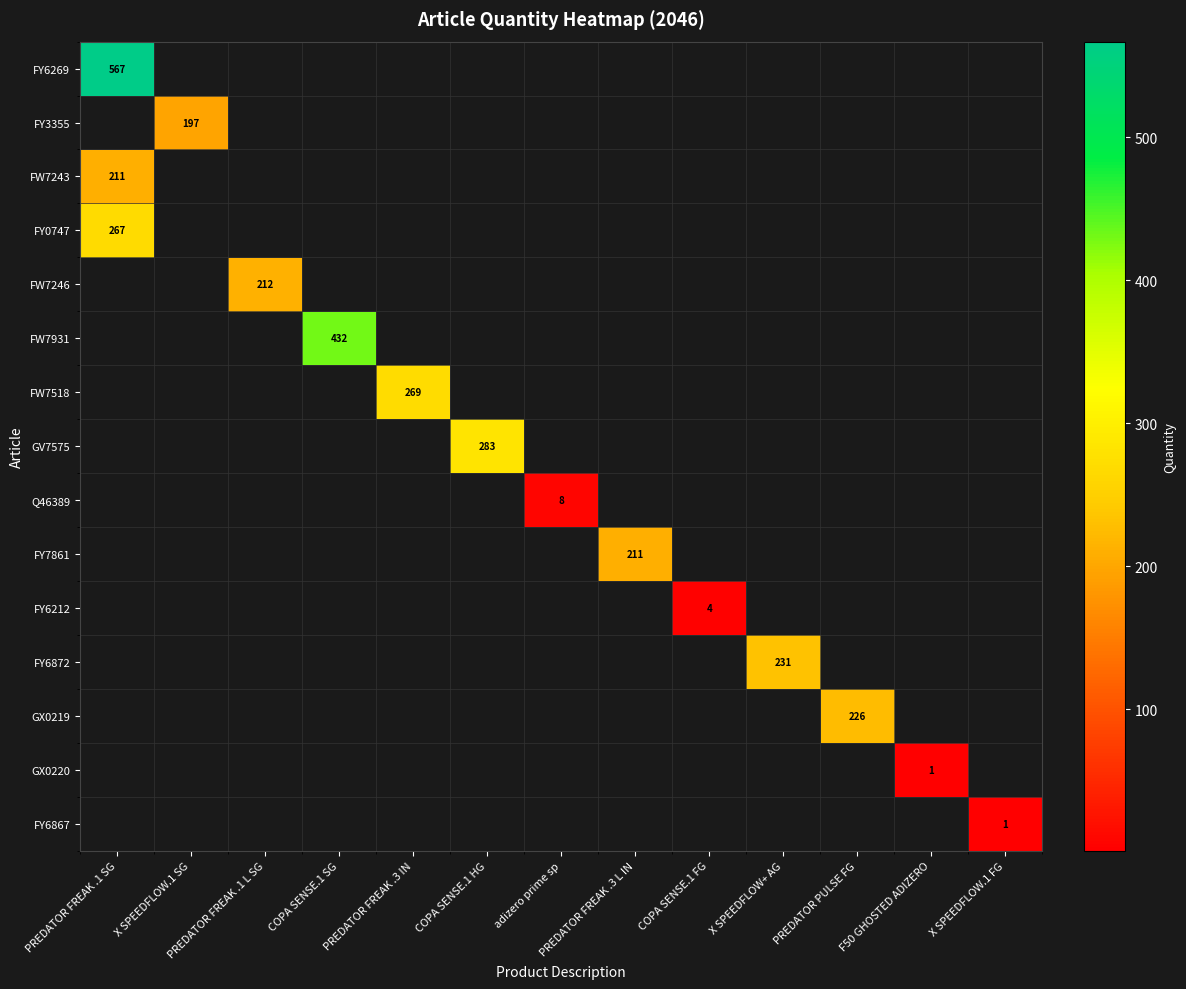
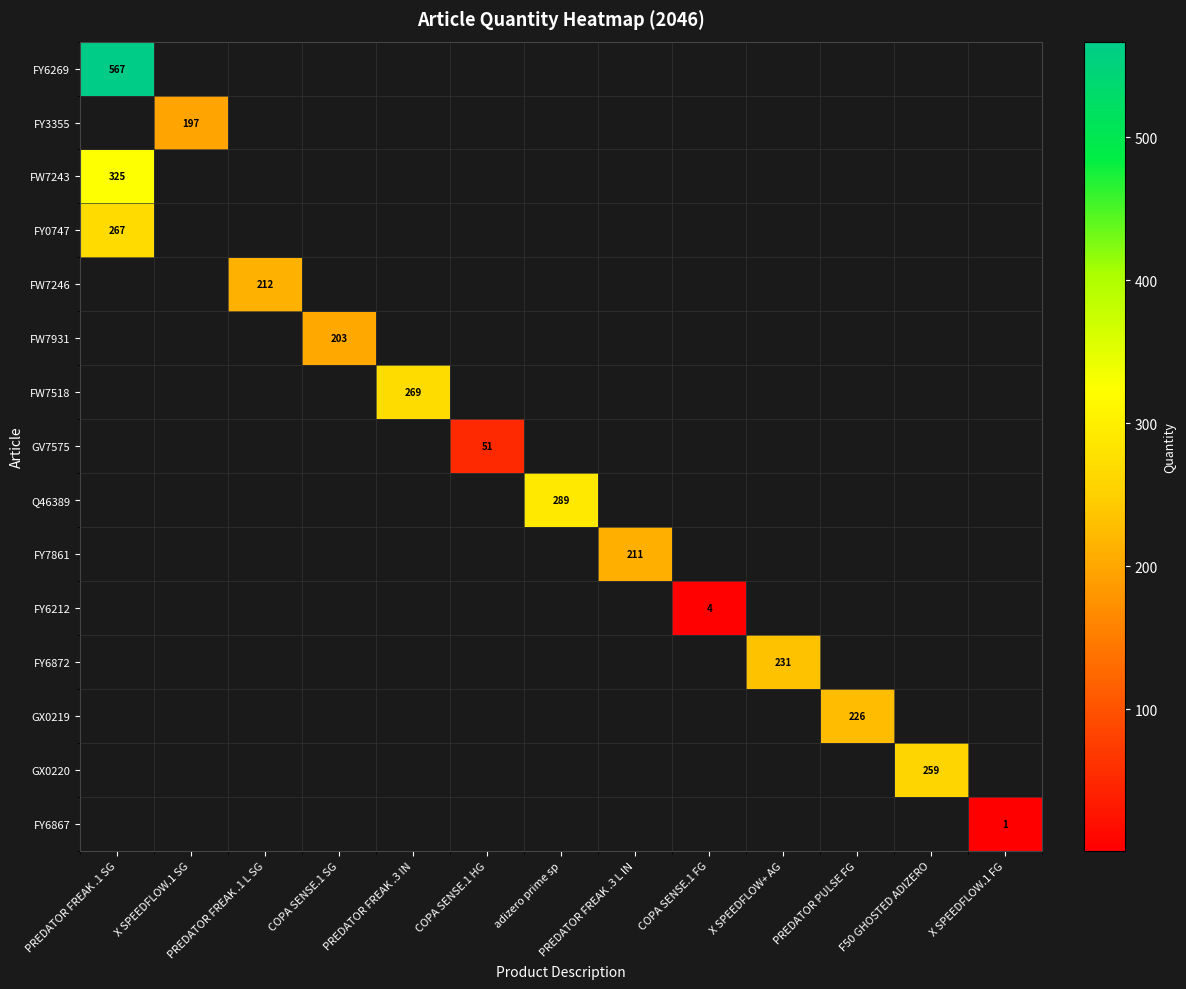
FW7243, PREDATOR FREAK .1 SG: 211 -> 325
FW7931, COPA SENSE.1 SG: 432 -> 203
GV7575, COPA SENSE.1 HG: 283 -> 51
Q46389, adizero prime sp: 8 -> 289
GX0220, F50 GHOSTED ADIZERO: 1 -> 259
